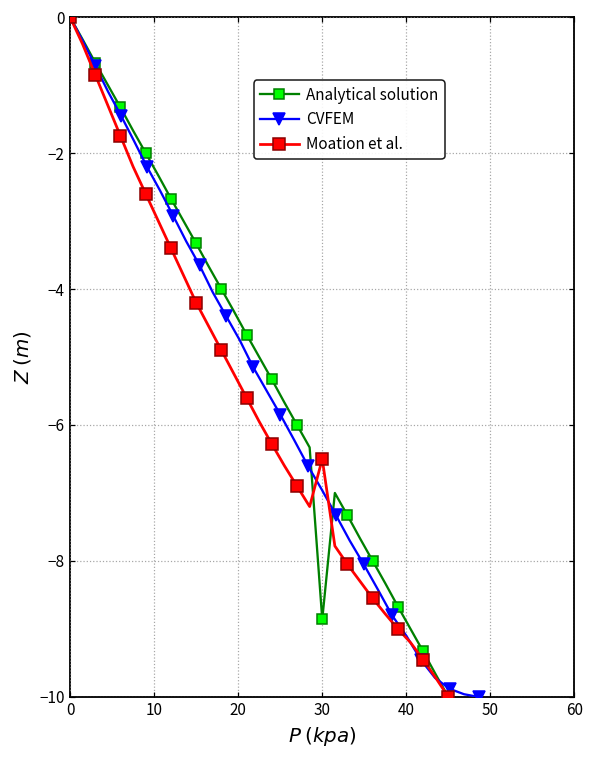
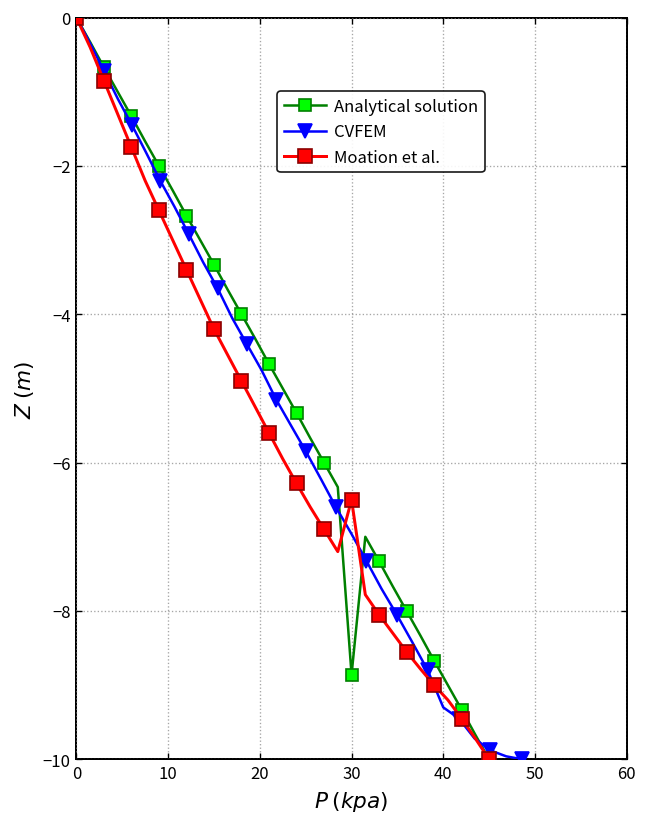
CVFEM, 40: -9.1 -> -9.3
